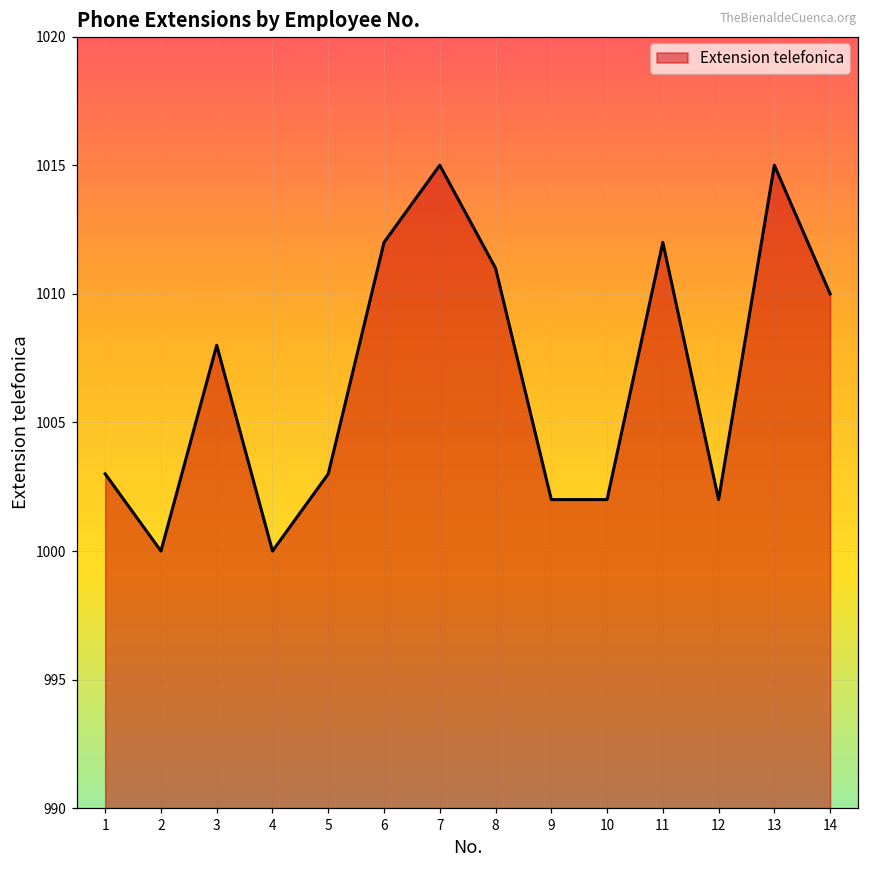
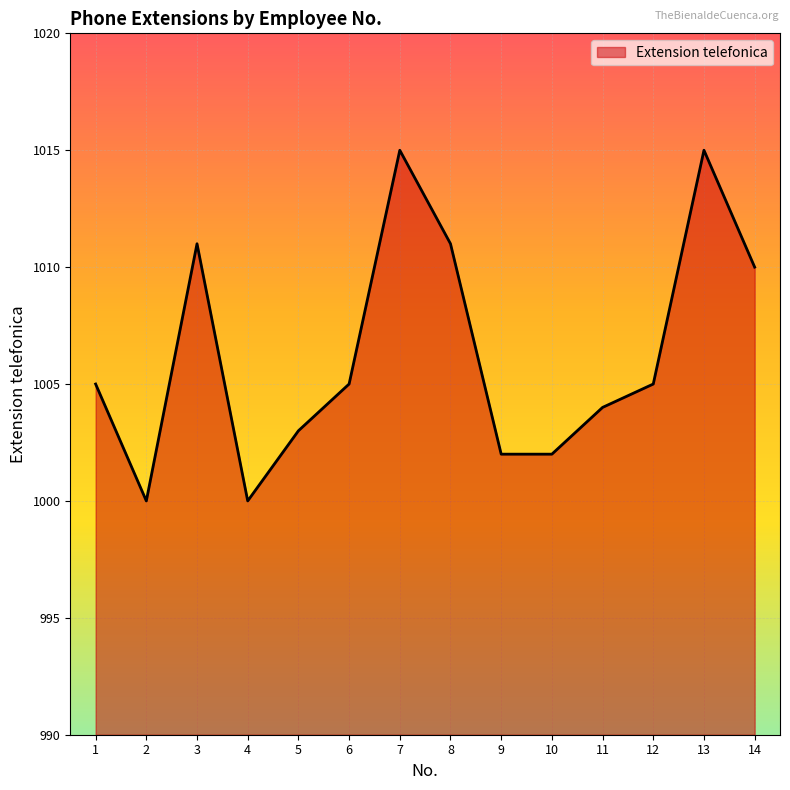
1: 1003 -> 1005
3: 1008 -> 1011
6: 1012 -> 1005
11: 1012 -> 1004
12: 1002 -> 1005
